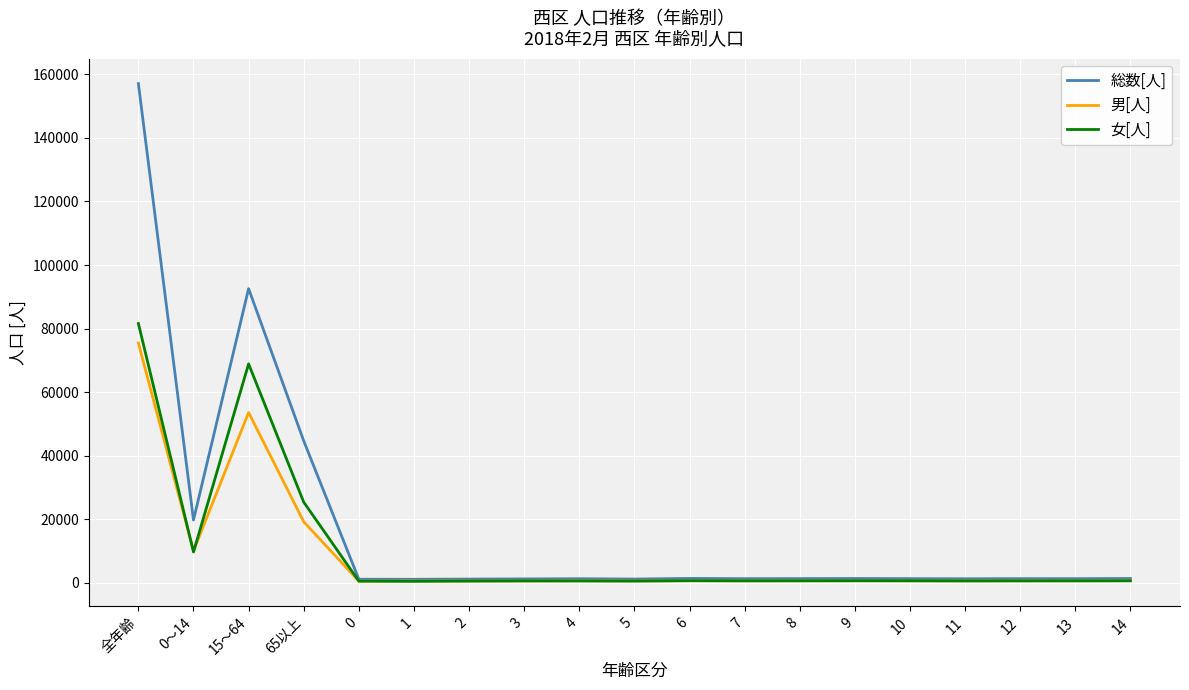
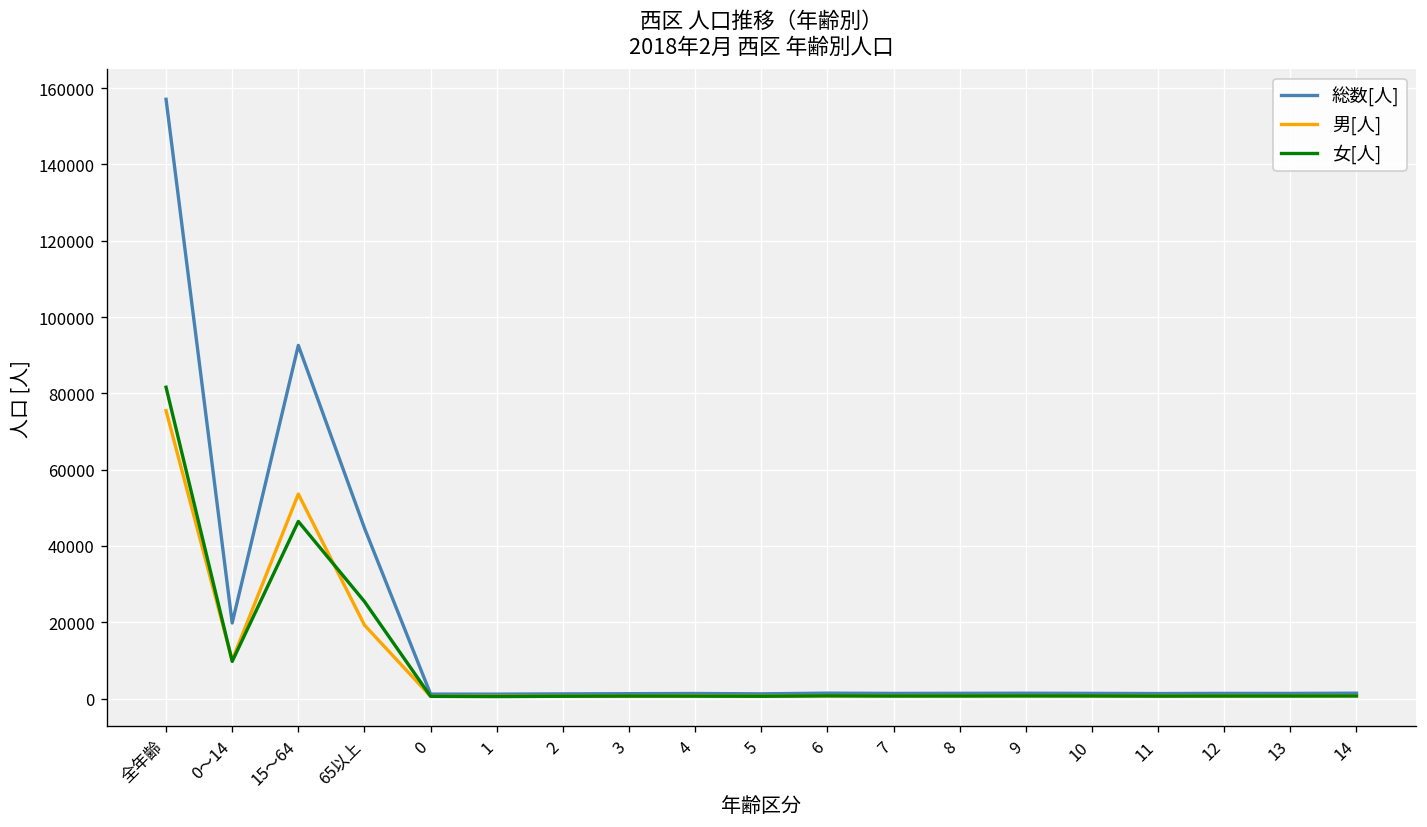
女[人], 15～64: 69000 -> 46000
